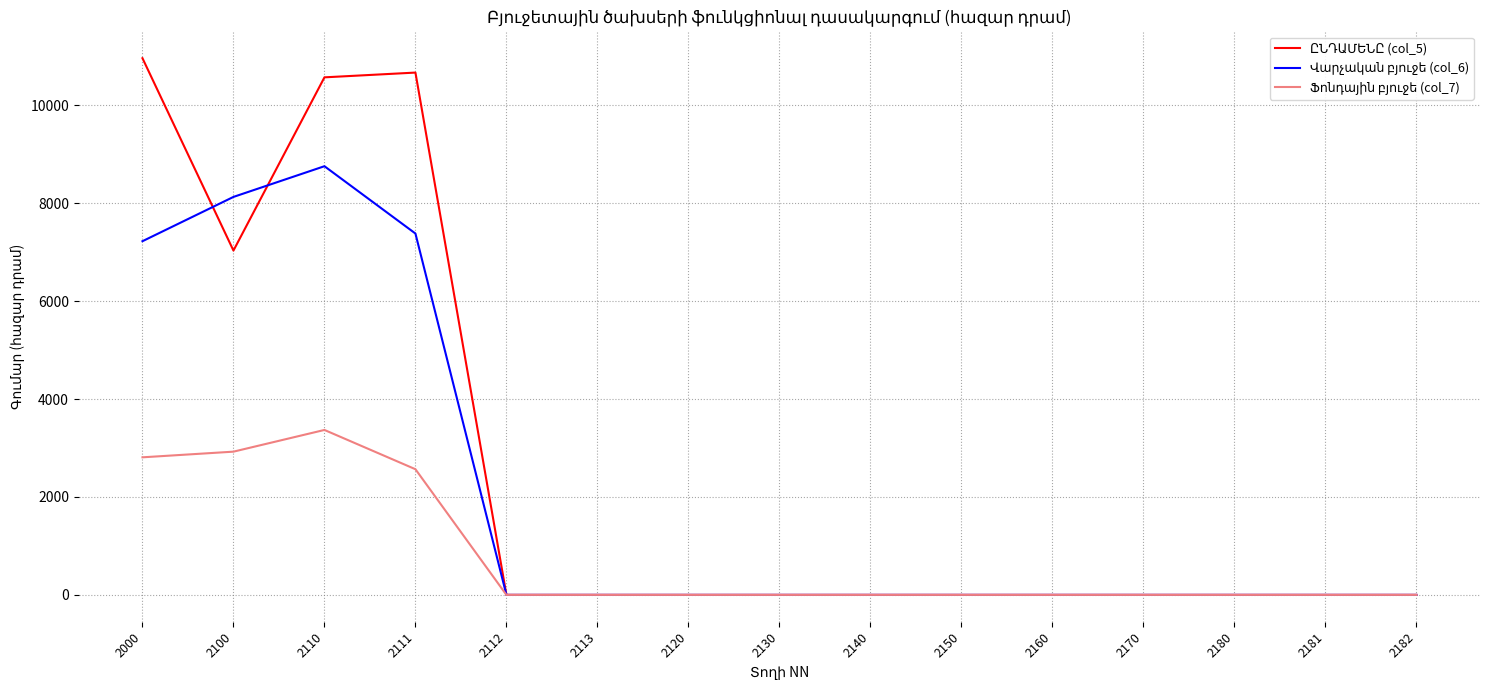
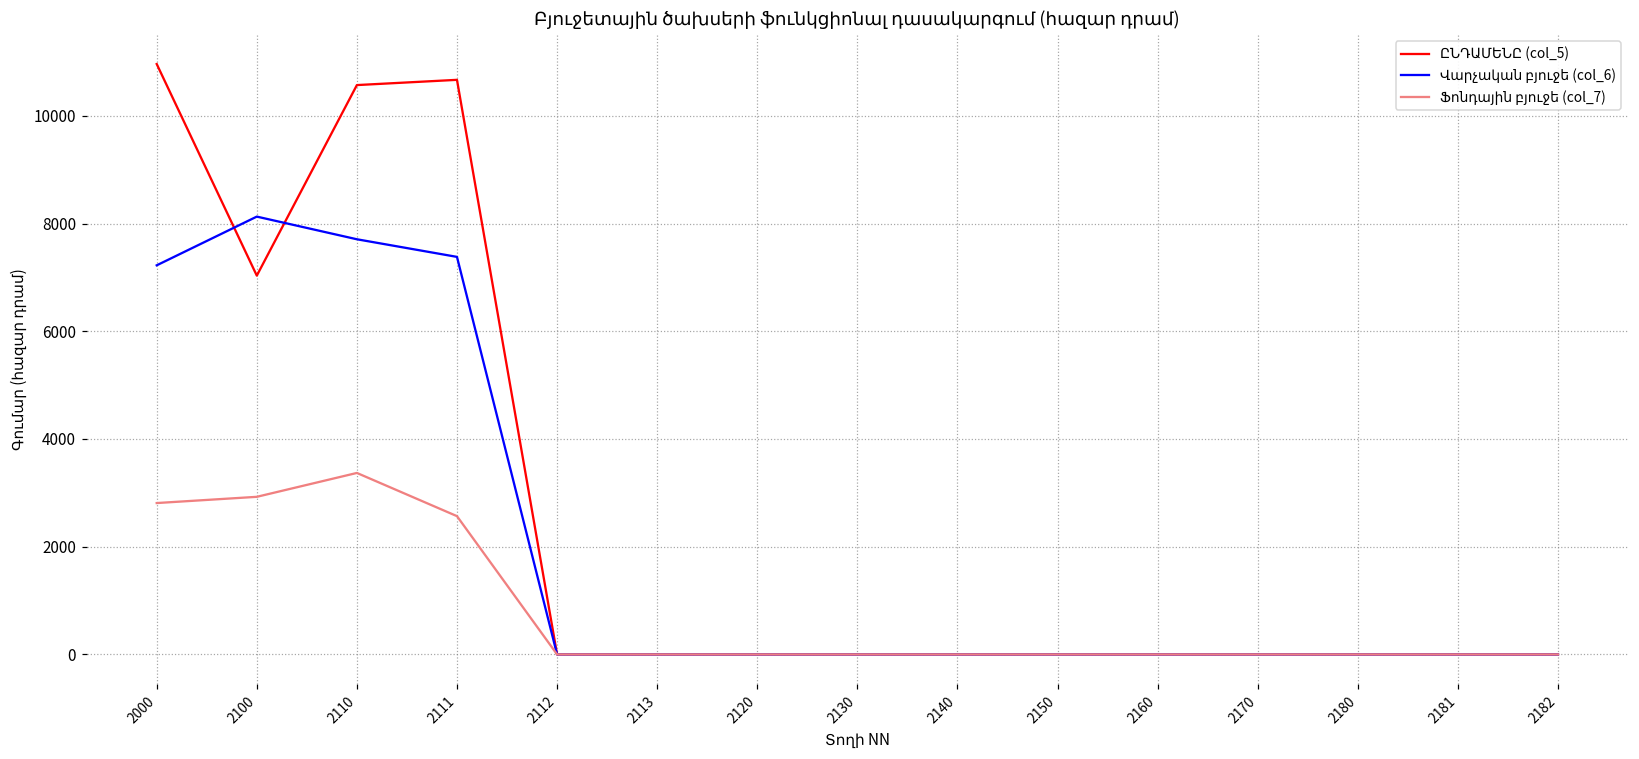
Վարչական բյուջե (col_6), 2110: 8800 -> 7700
